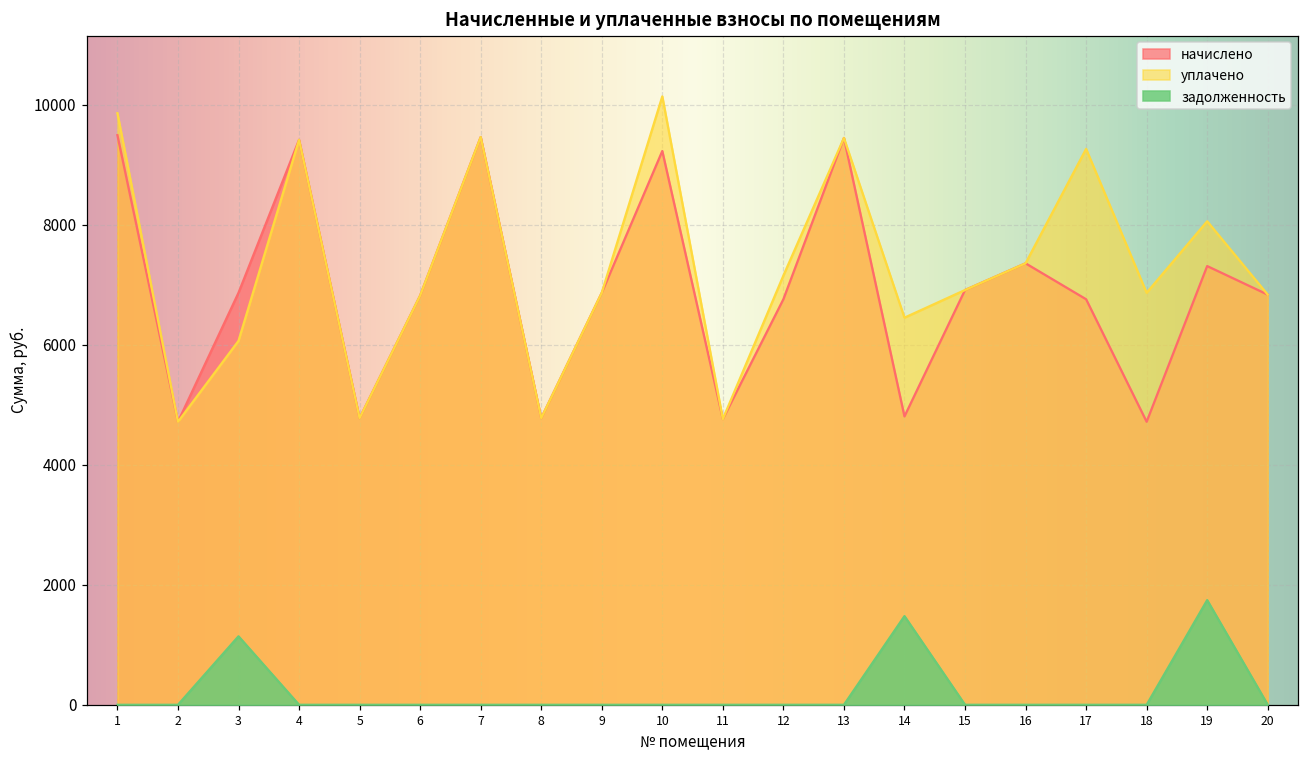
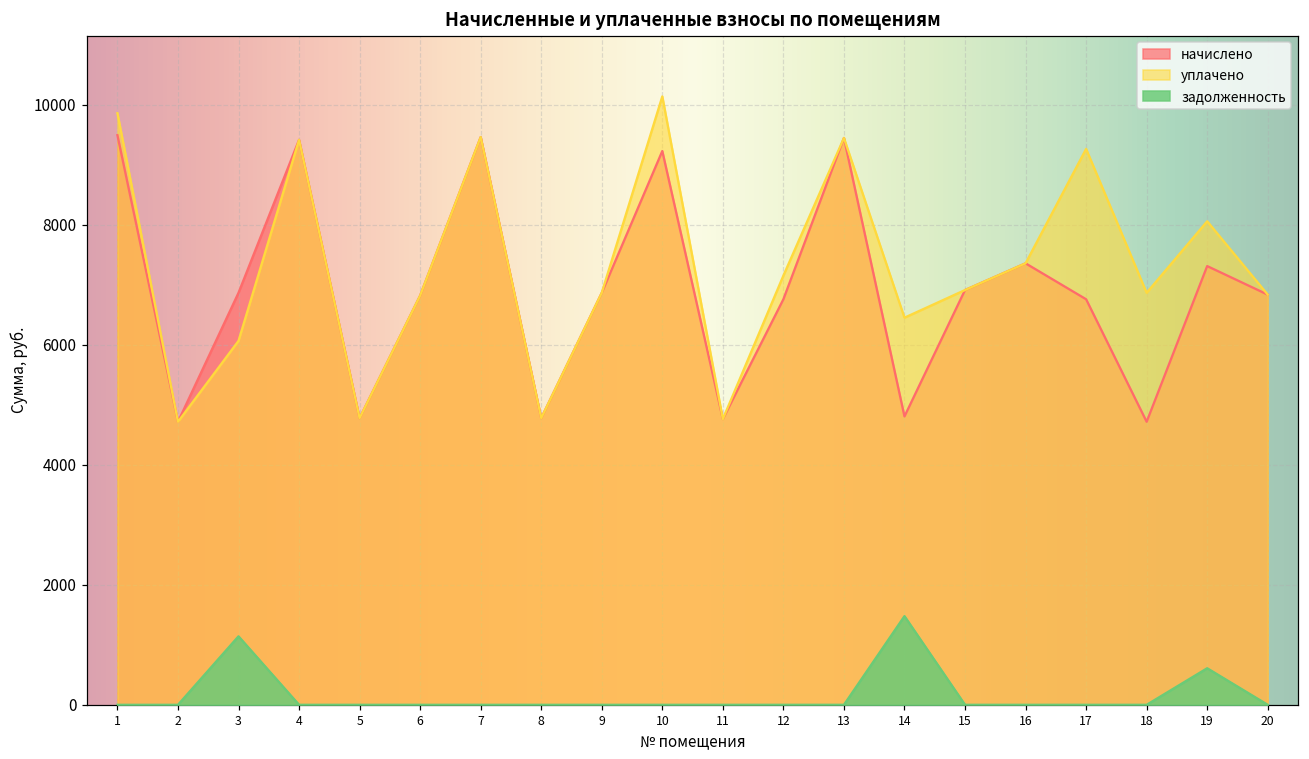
задолженность, 19: 1700 -> 600
